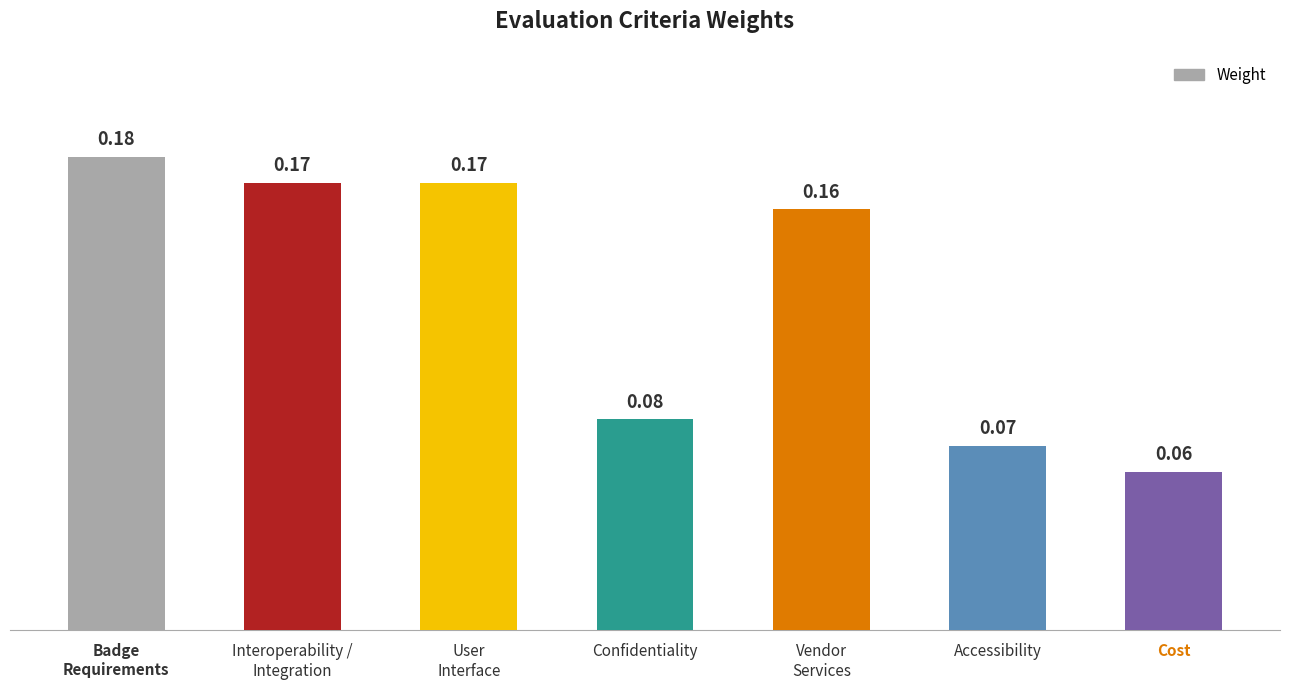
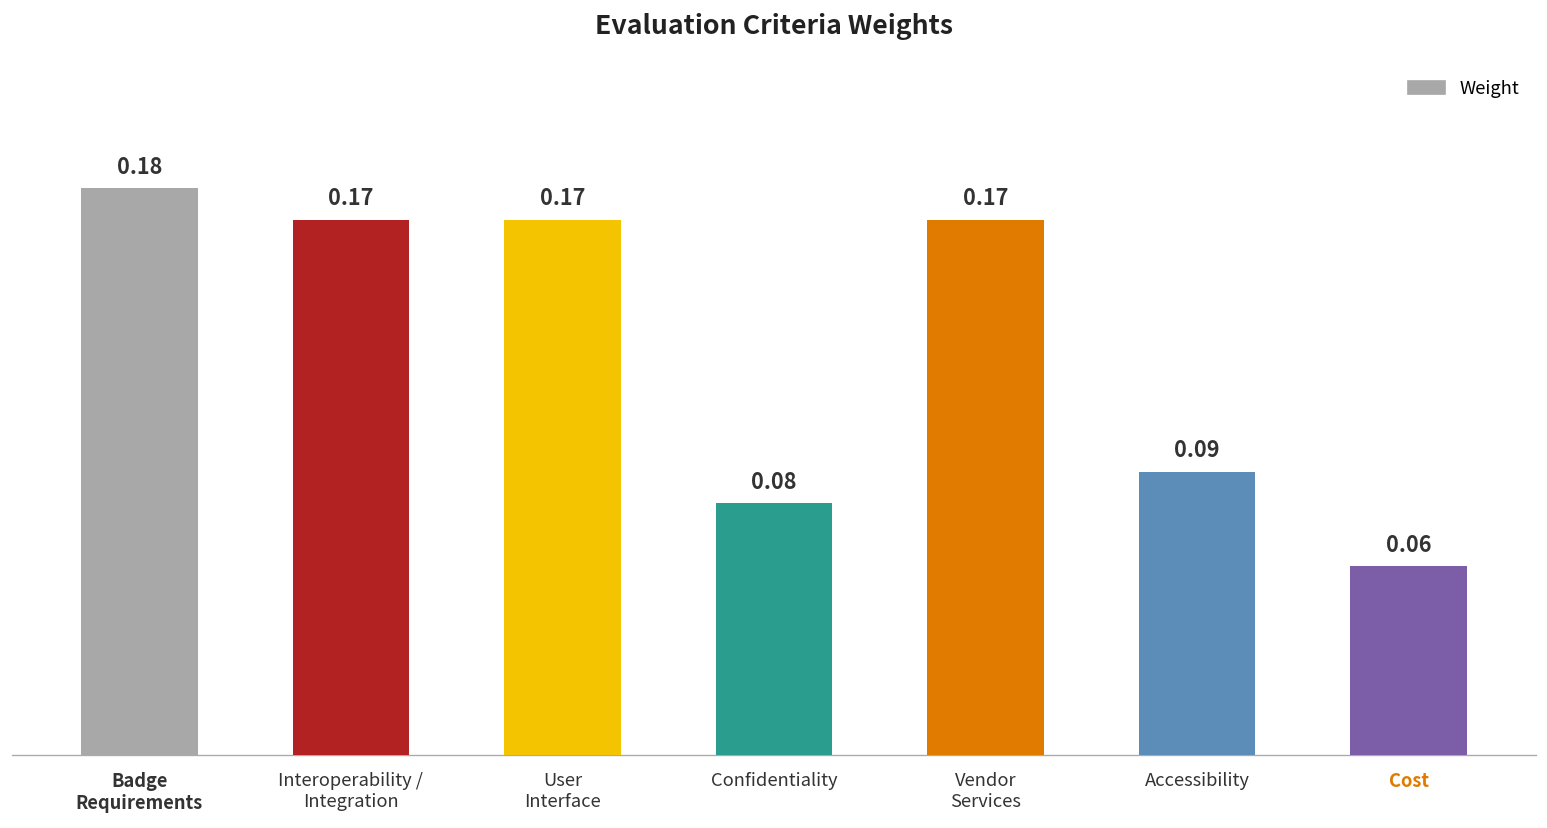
Vendor Services: 0.16 -> 0.17
Accessibility: 0.07 -> 0.09
